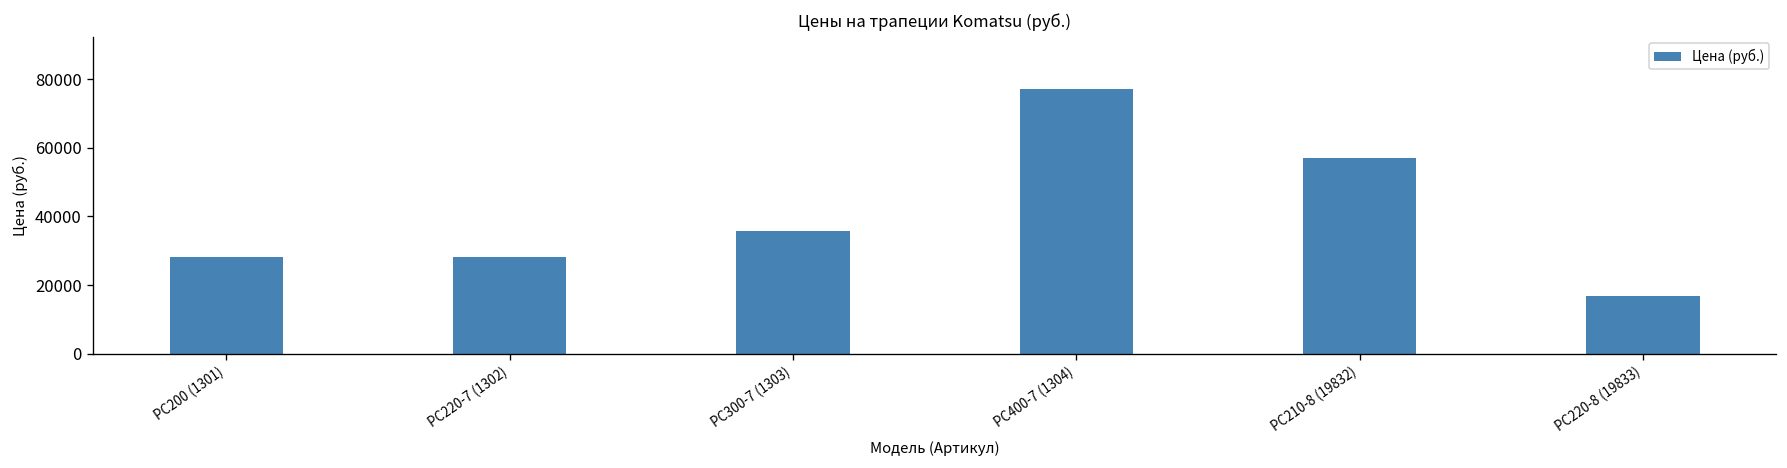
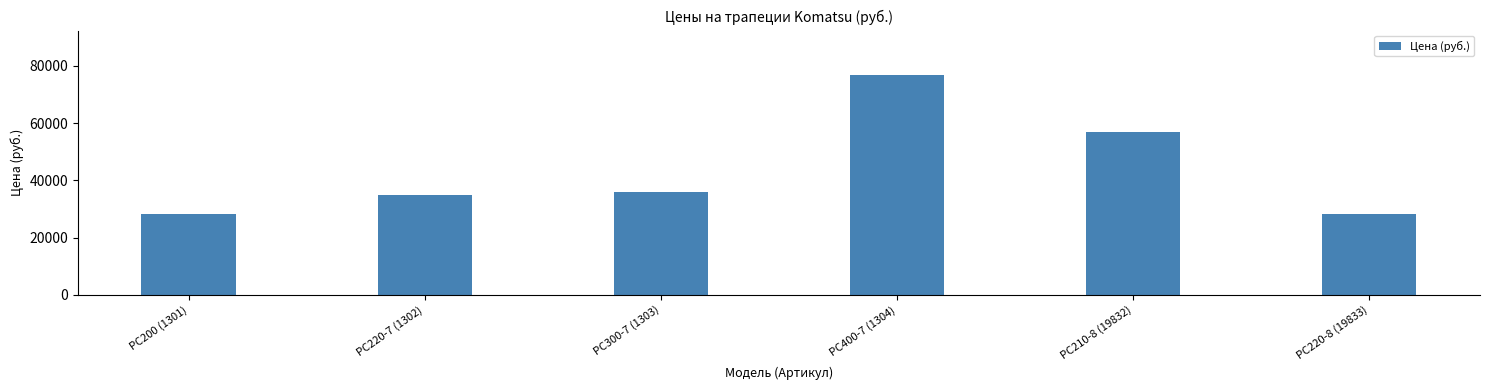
PC220-7 (1302): 28000 -> 35000
PC220-8 (19833): 17000 -> 28000
